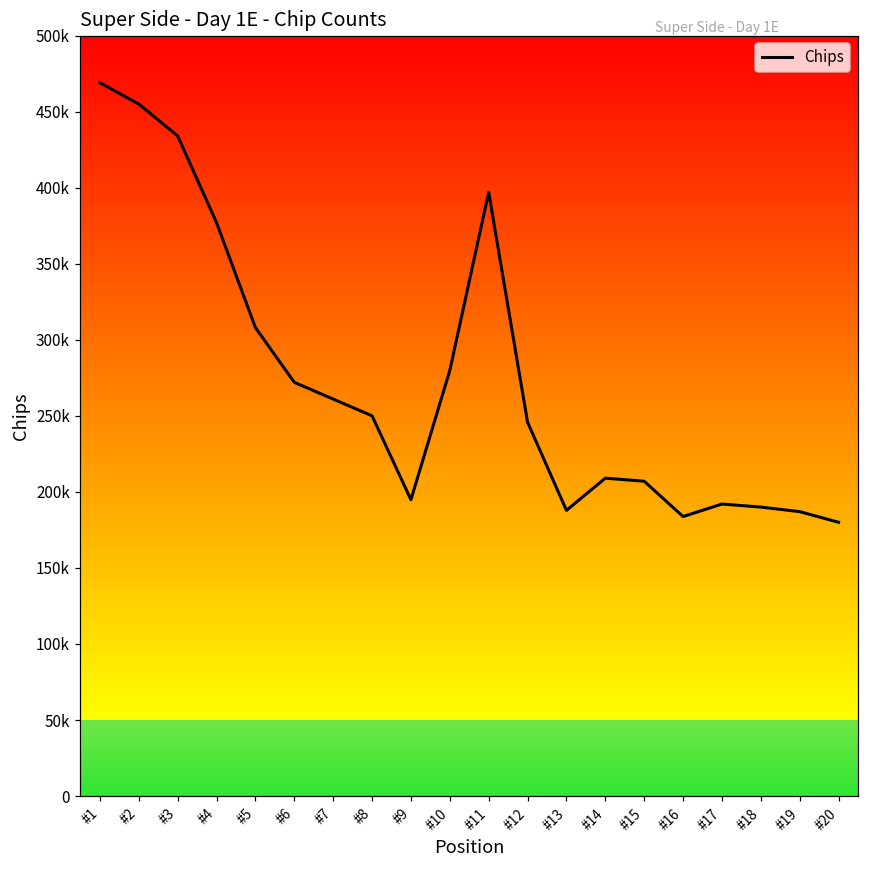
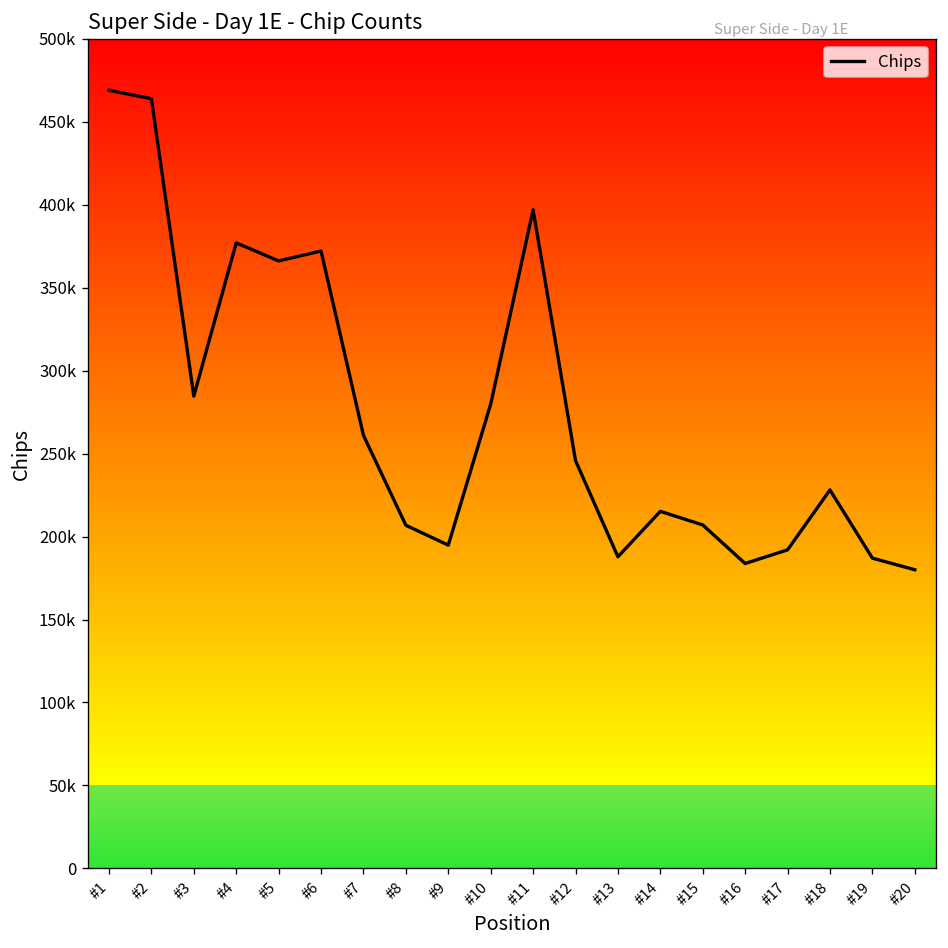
#2: 455000 -> 464000
#3: 434000 -> 285000
#5: 308000 -> 366000
#6: 272000 -> 372000
#8: 250000 -> 207000
#14: 209000 -> 215000
#18: 190000 -> 228000
